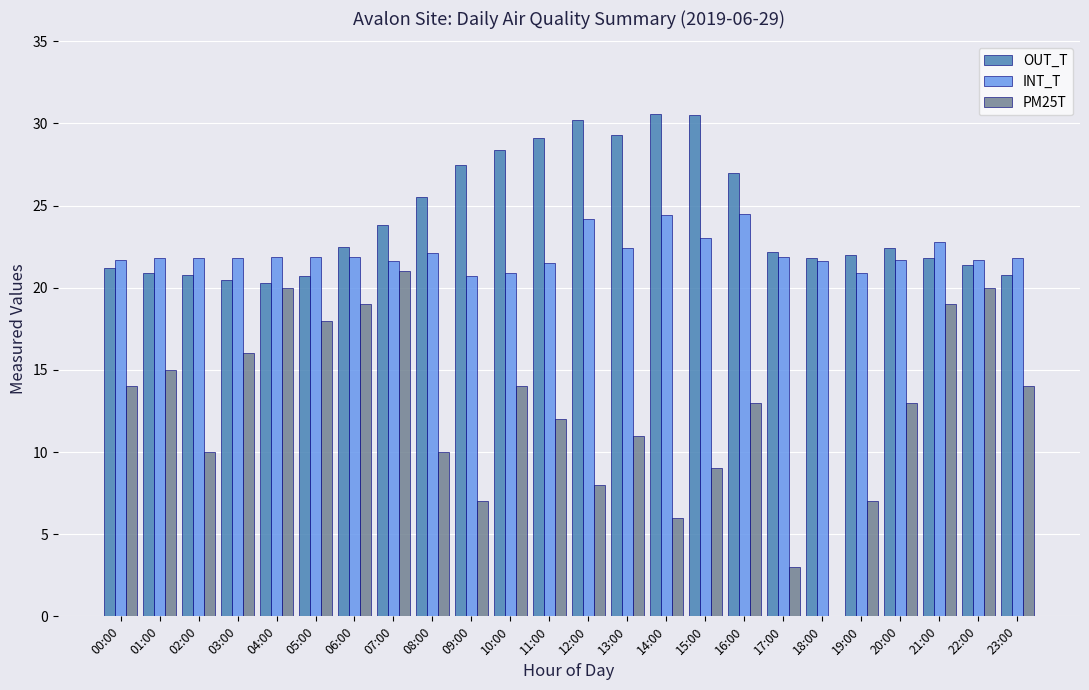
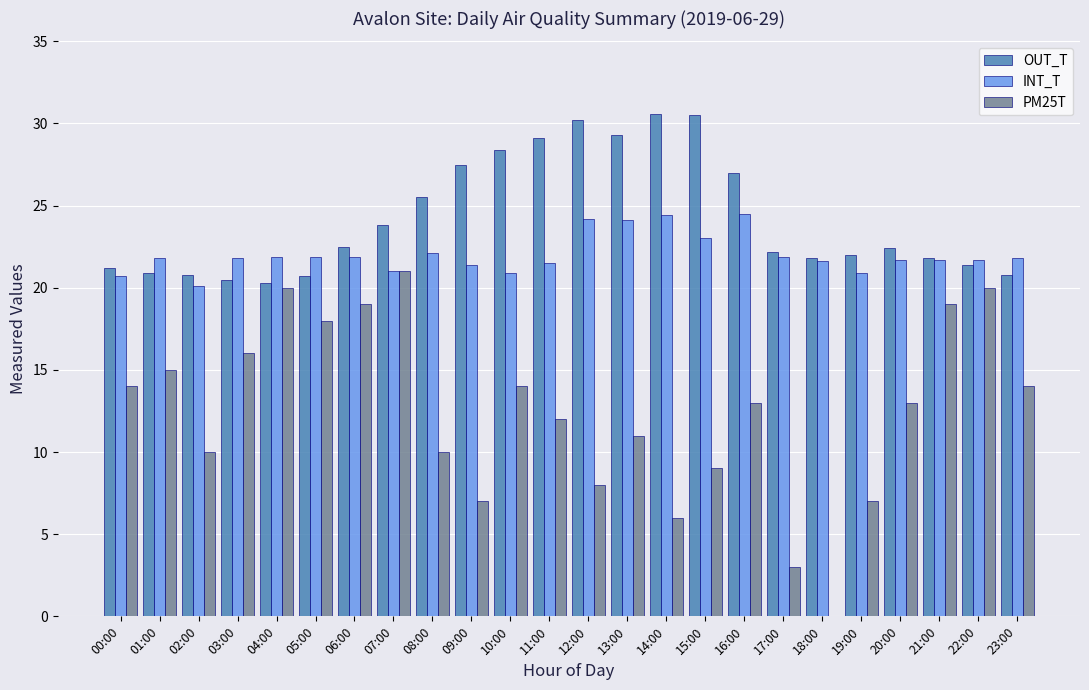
INT_T, 00:00: 21.7 -> 20.7
INT_T, 02:00: 21.8 -> 20.1
INT_T, 07:00: 21.6 -> 21.0
INT_T, 09:00: 20.7 -> 21.4
INT_T, 13:00: 22.4 -> 24.1
INT_T, 21:00: 22.8 -> 21.7
